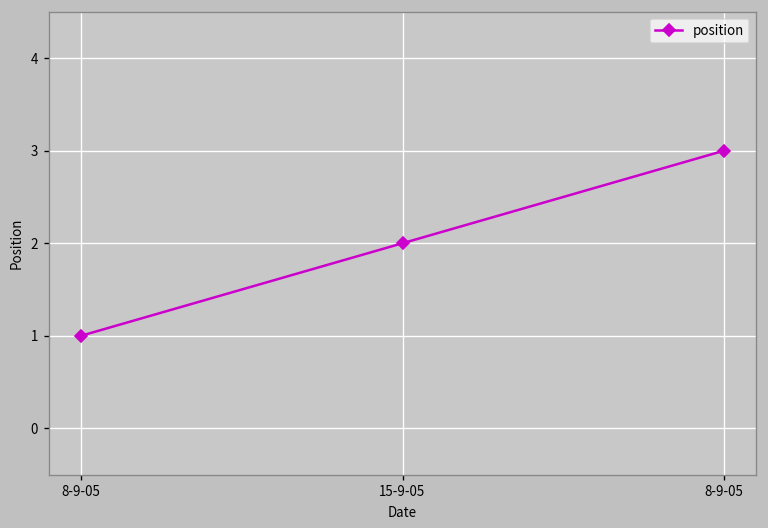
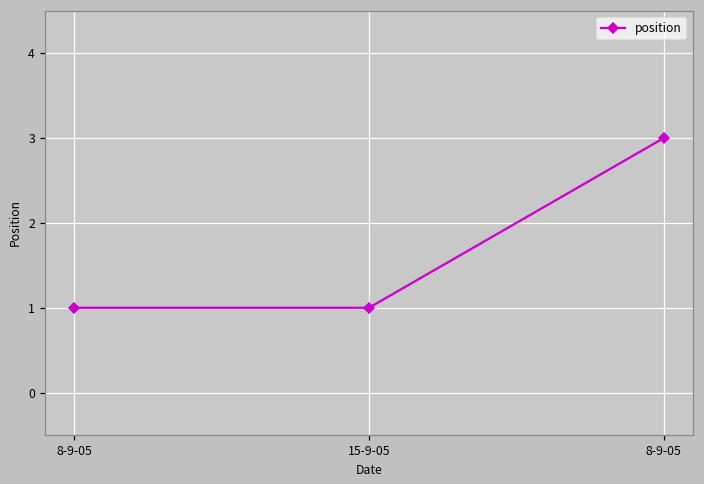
15-9-05: 2 -> 1
